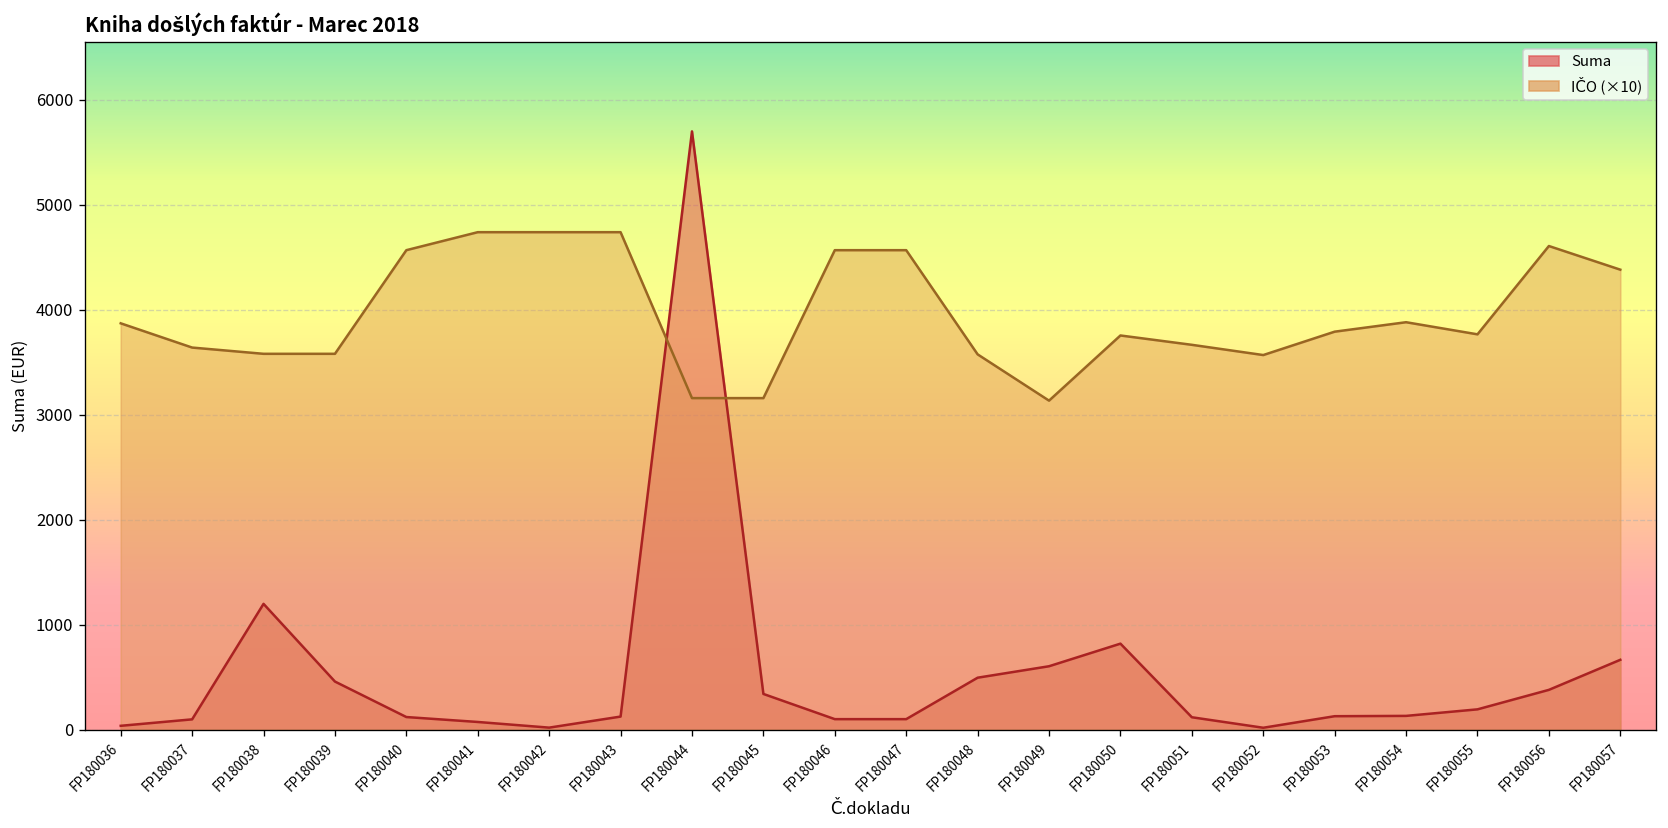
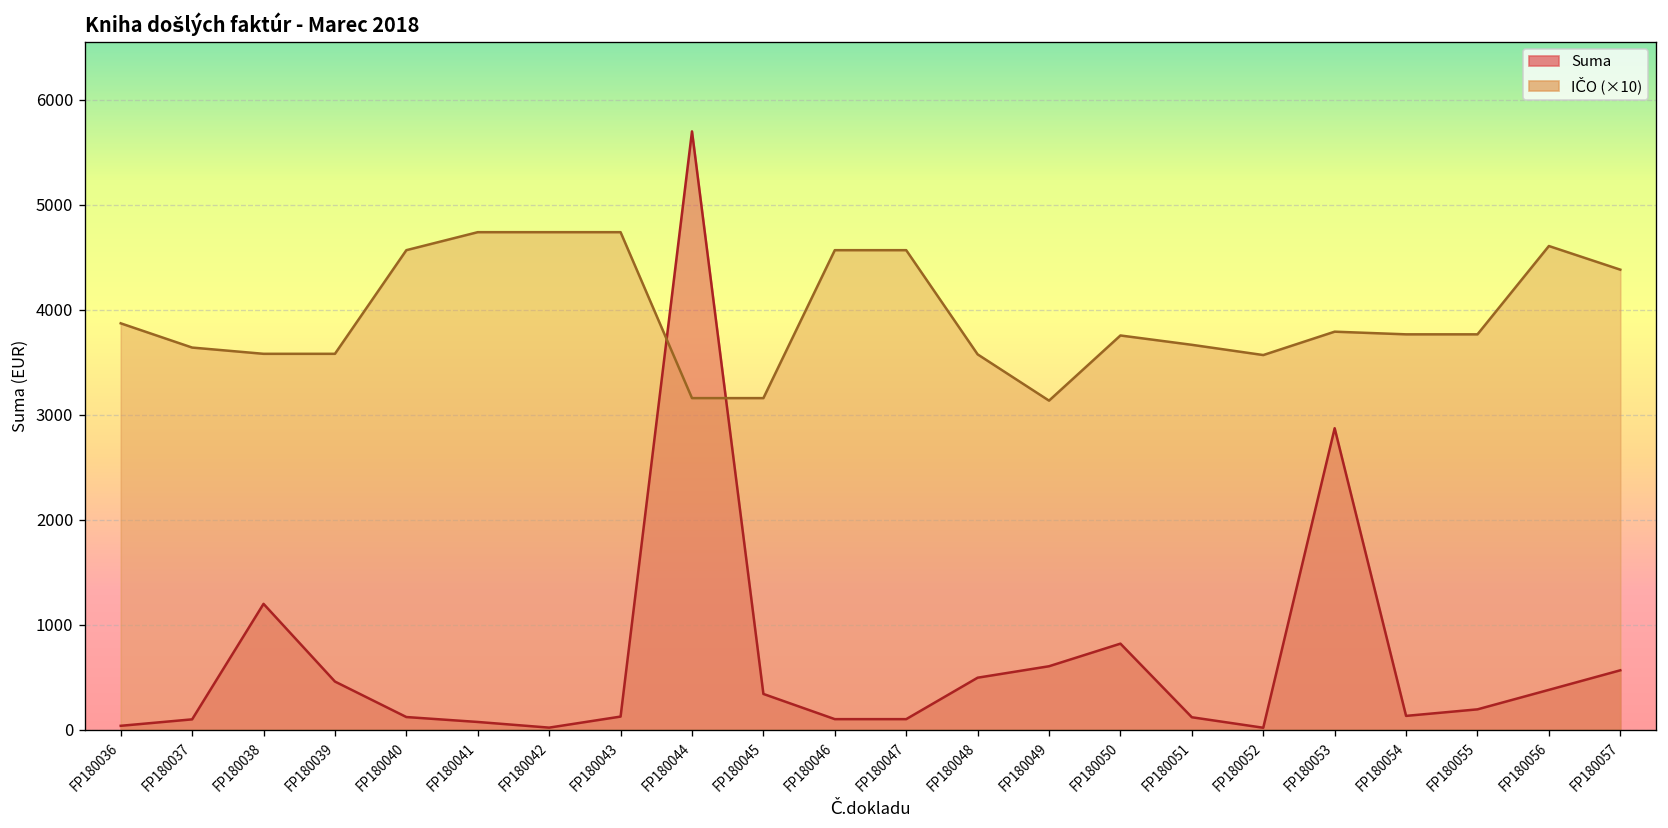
Suma, FP180053: 100 -> 2900
IČO (×10), FP180054: 3900 -> 3800
Suma, FP180057: 700 -> 600
